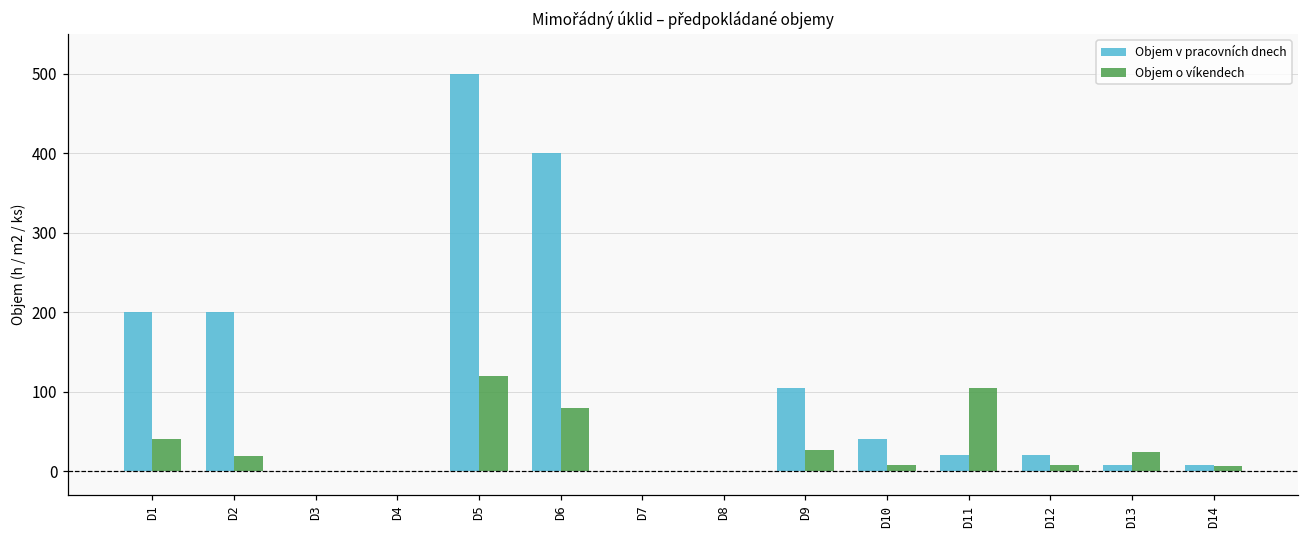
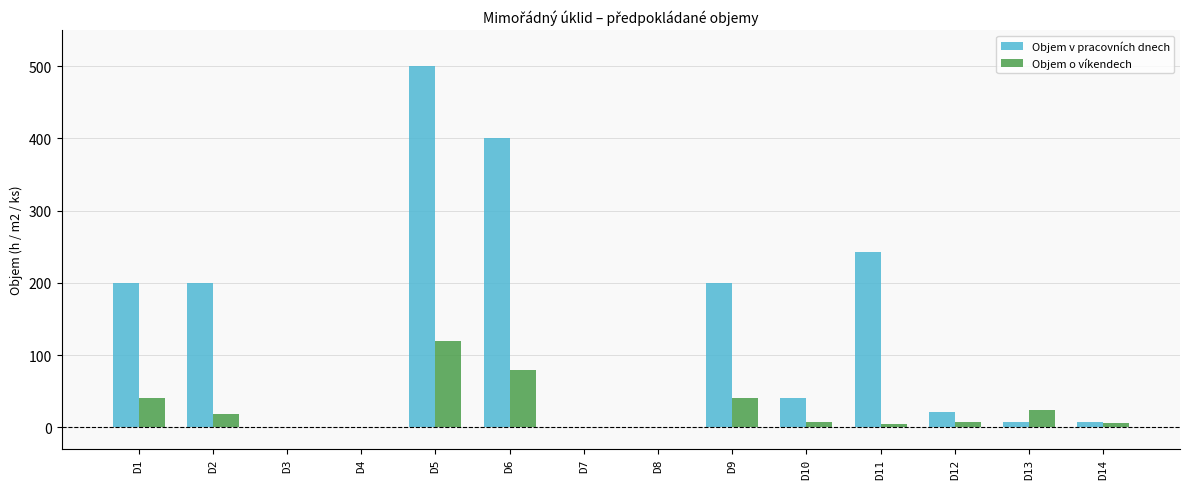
Objem v pracovních dnech, D9: 110 -> 200
Objem o víkendech, D9: 30 -> 40
Objem v pracovních dnech, D11: 20 -> 240
Objem o víkendech, D11: 110 -> 0
